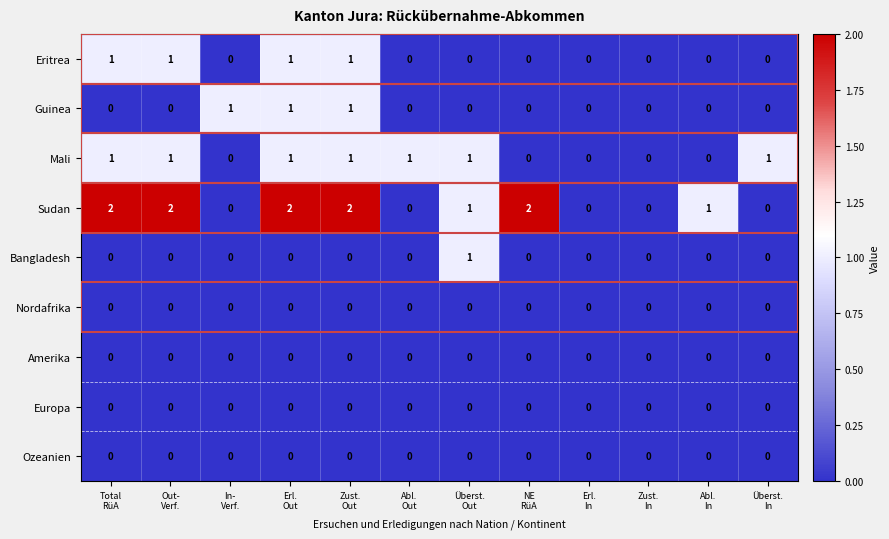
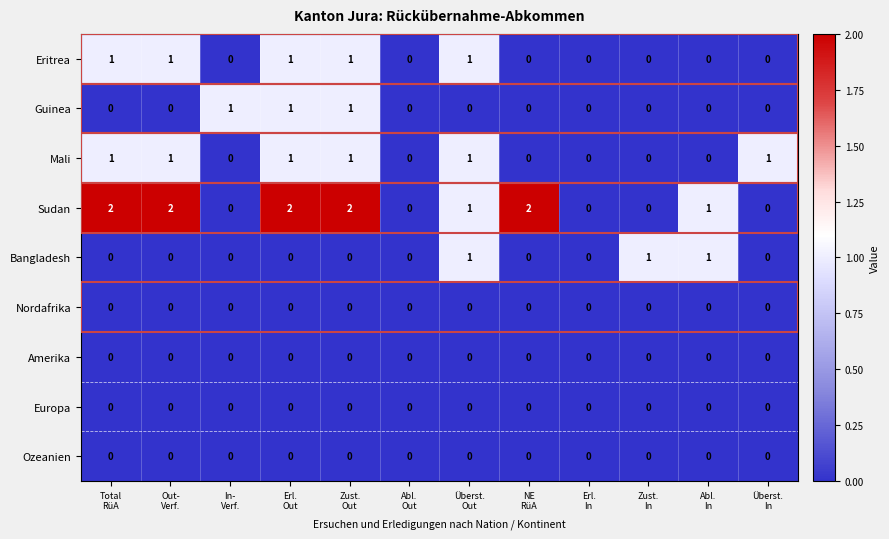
Eritrea, Überst. Out: 0 -> 1
Mali, Abl. Out: 1 -> 0
Bangladesh, Zust. In: 0 -> 1
Bangladesh, Abl. In: 0 -> 1
